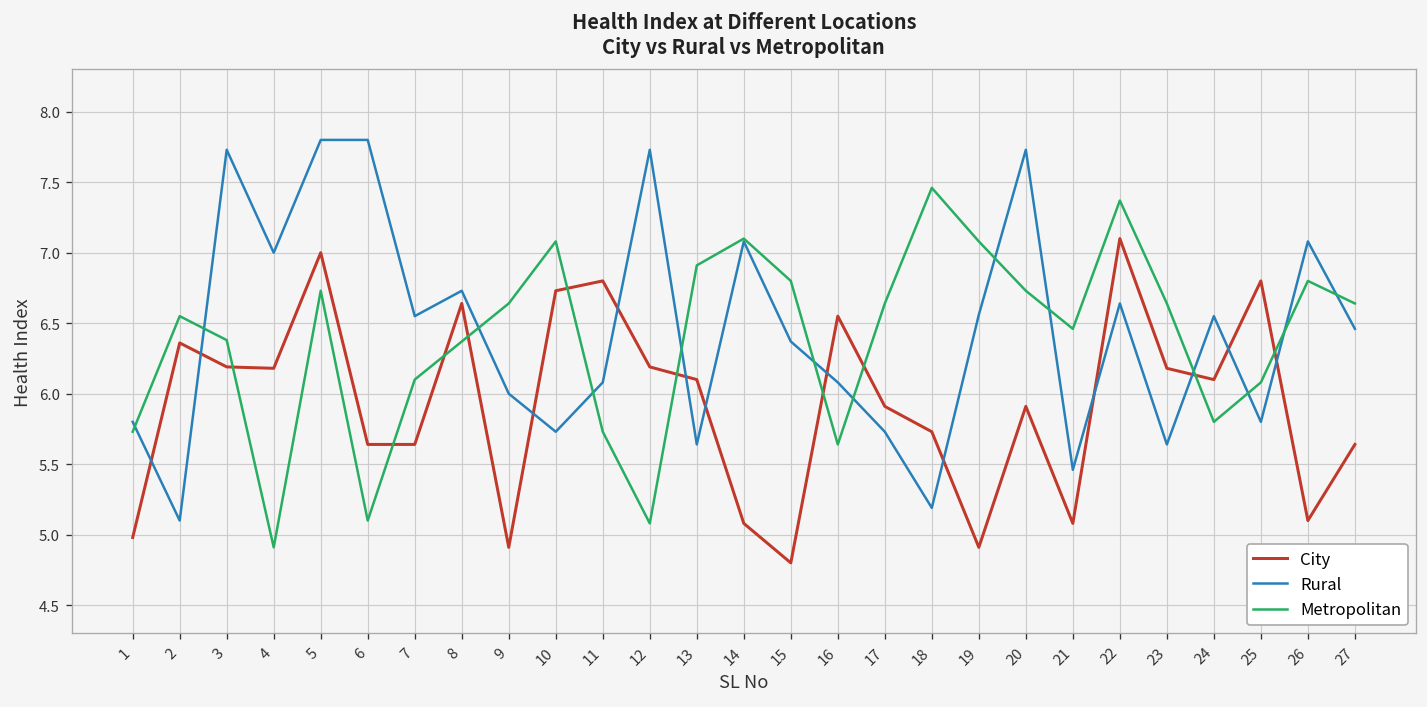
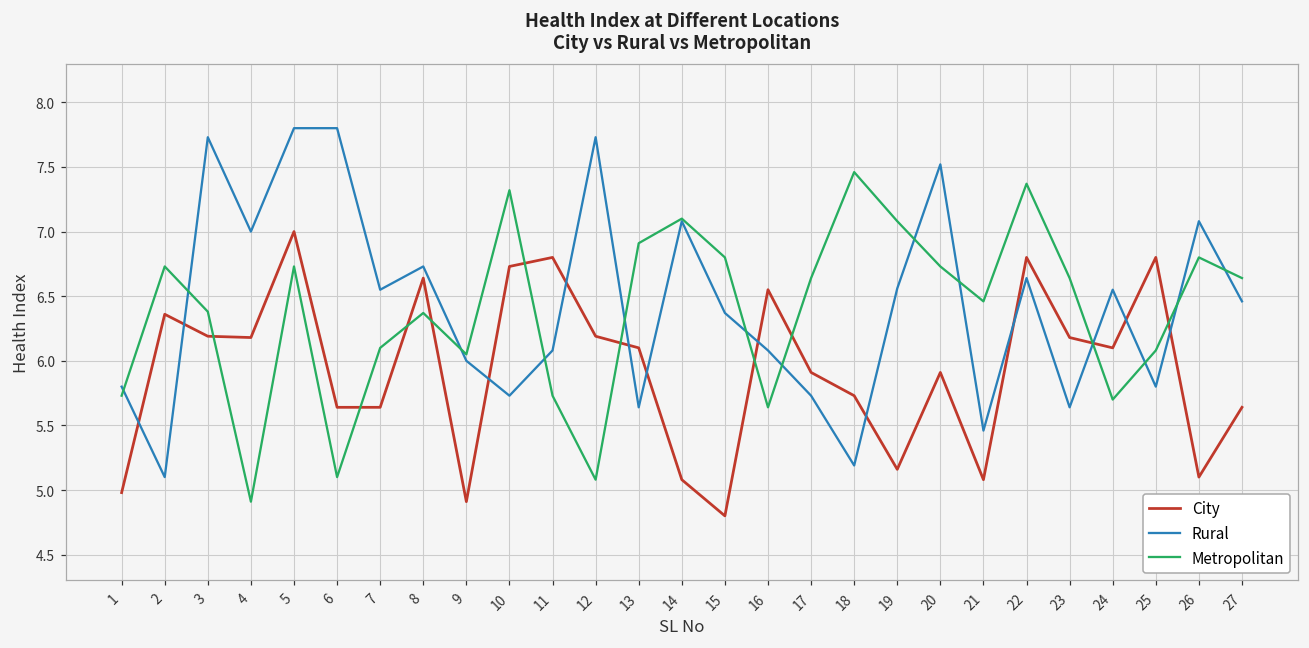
Metropolitan, 2: 6.55 -> 6.73
Metropolitan, 9: 6.64 -> 6.05
Metropolitan, 10: 7.08 -> 7.32
City, 19: 4.91 -> 5.16
Rural, 20: 7.73 -> 7.52
City, 22: 7.1 -> 6.8
Metropolitan, 24: 5.8 -> 5.7
